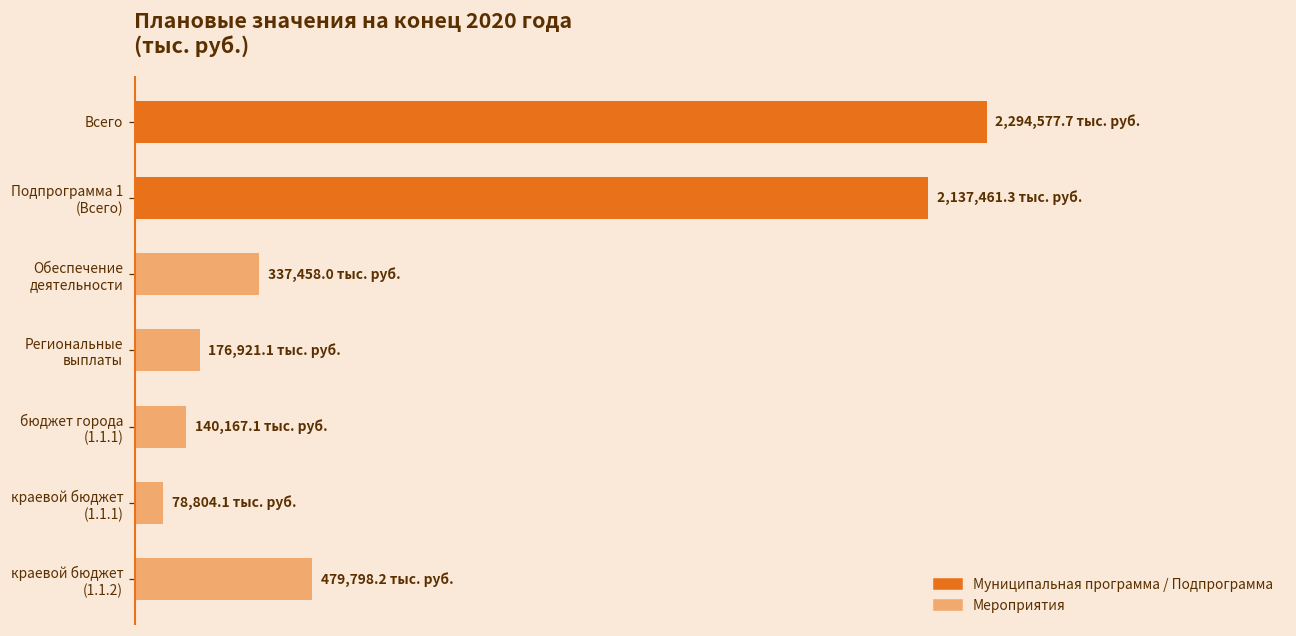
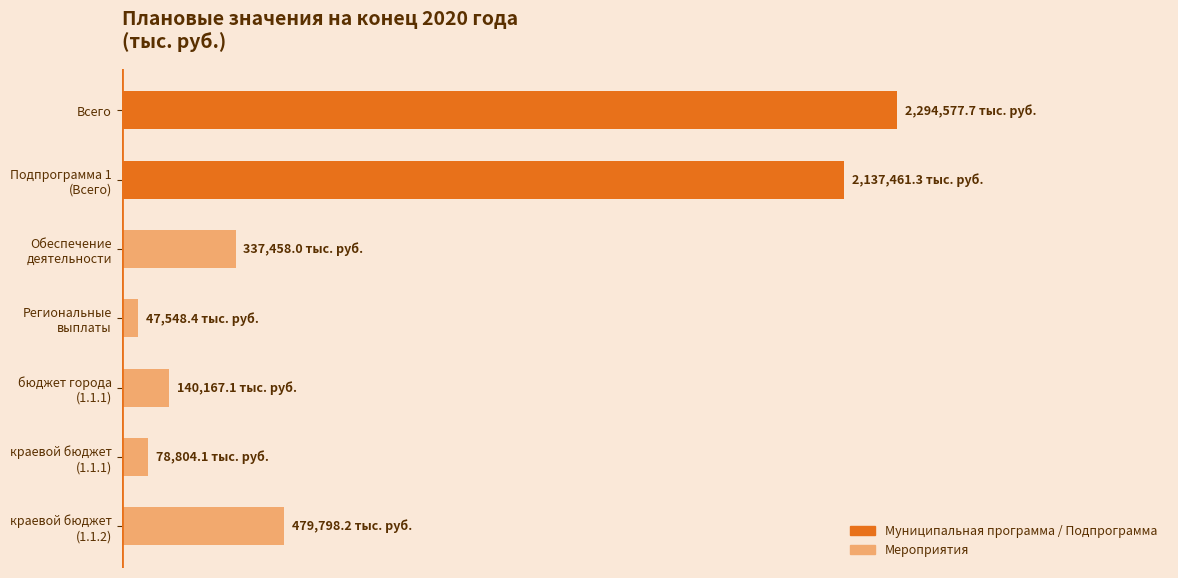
Региональные выплаты: 176,921.1 -> 47,548.4
